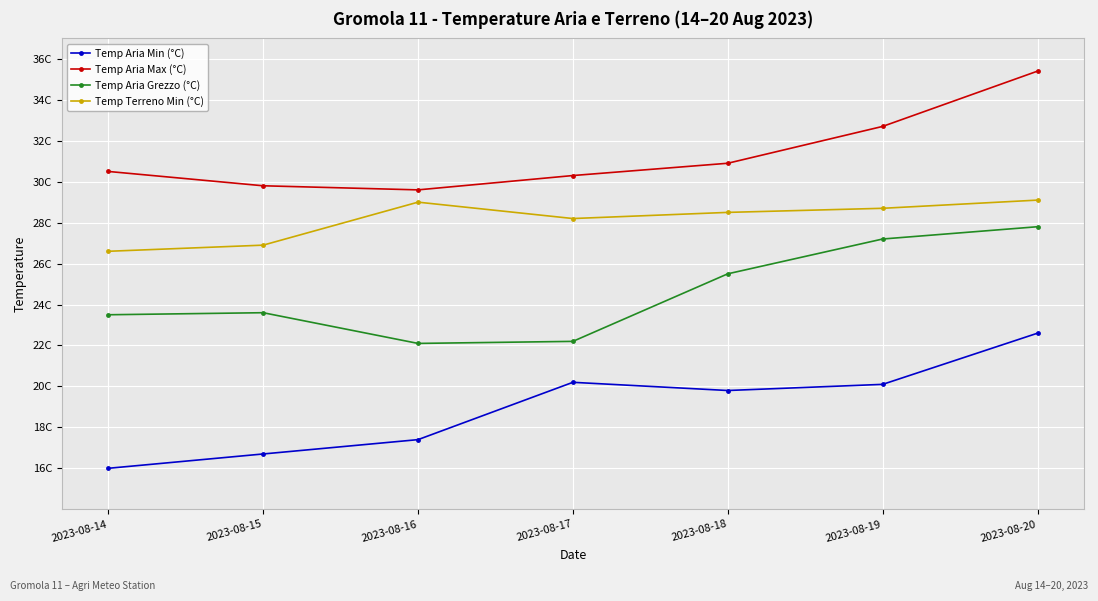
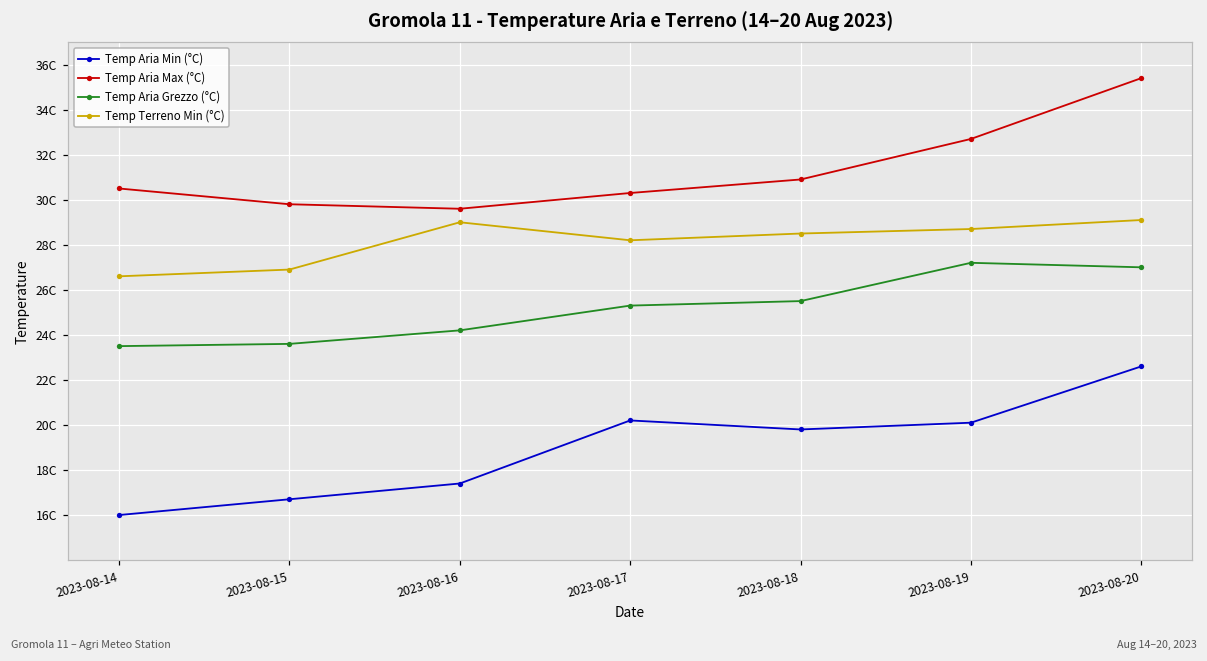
Temp Aria Grezzo (°C), 2023-08-16: 22.1C -> 24.2C
Temp Aria Grezzo (°C), 2023-08-17: 22.2C -> 25.3C
Temp Aria Grezzo (°C), 2023-08-20: 27.8C -> 27.0C
